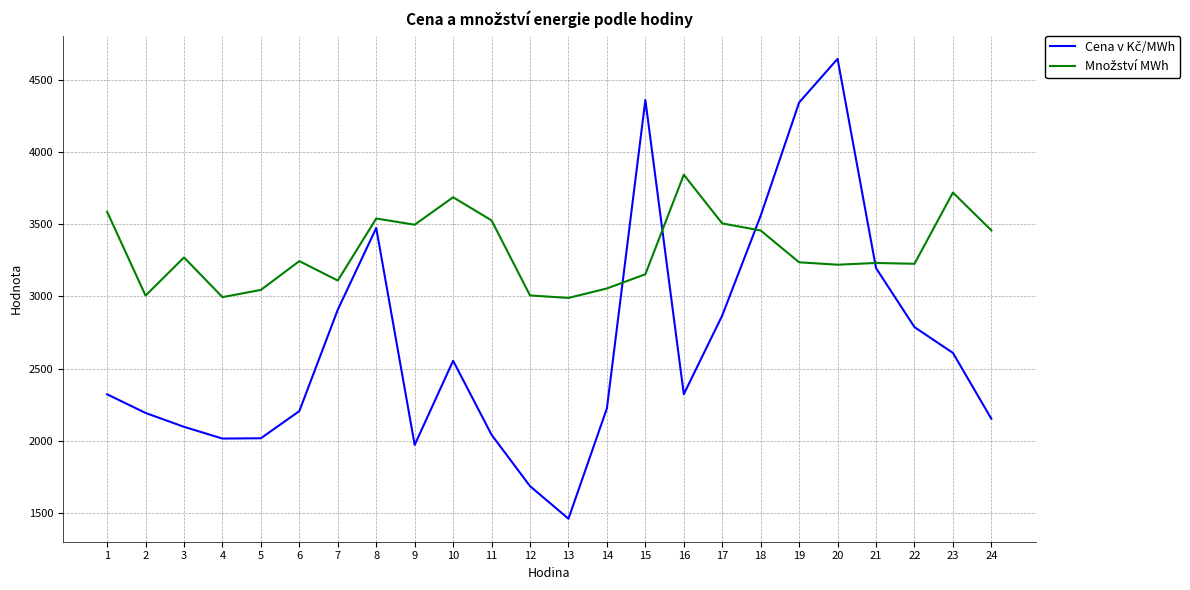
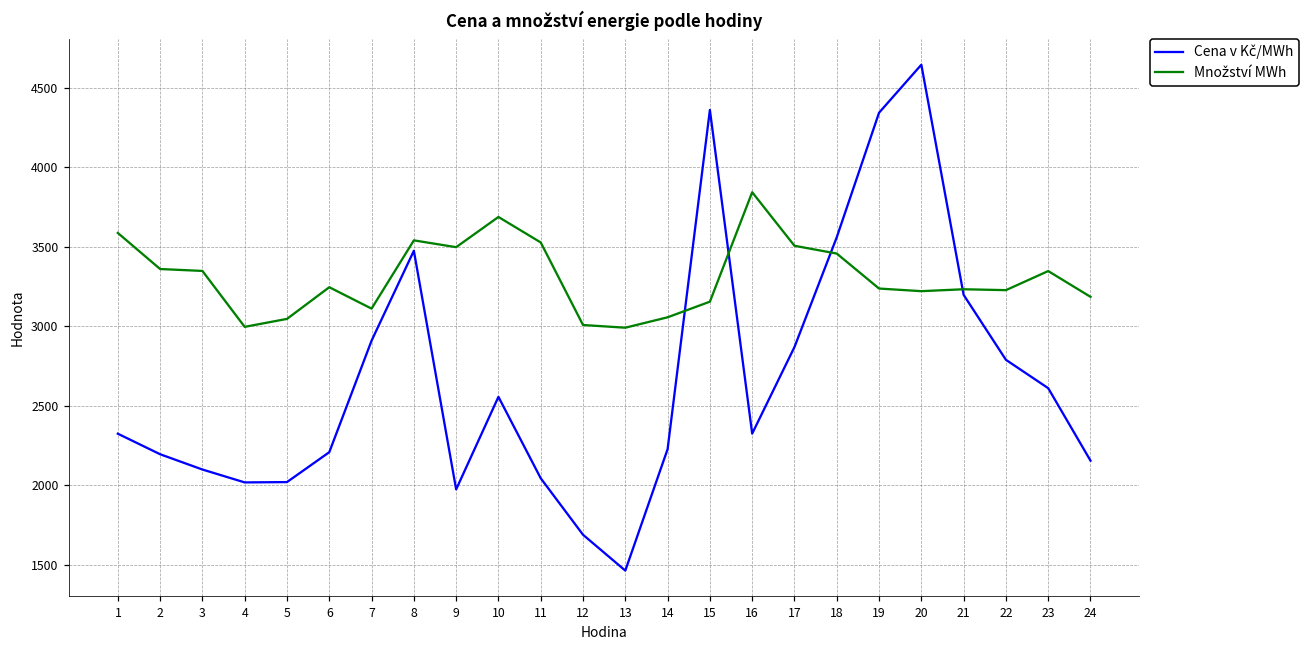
Množství MWh, 2: 3010 -> 3360
Množství MWh, 3: 3270 -> 3350
Množství MWh, 23: 3720 -> 3350
Množství MWh, 24: 3460 -> 3180
